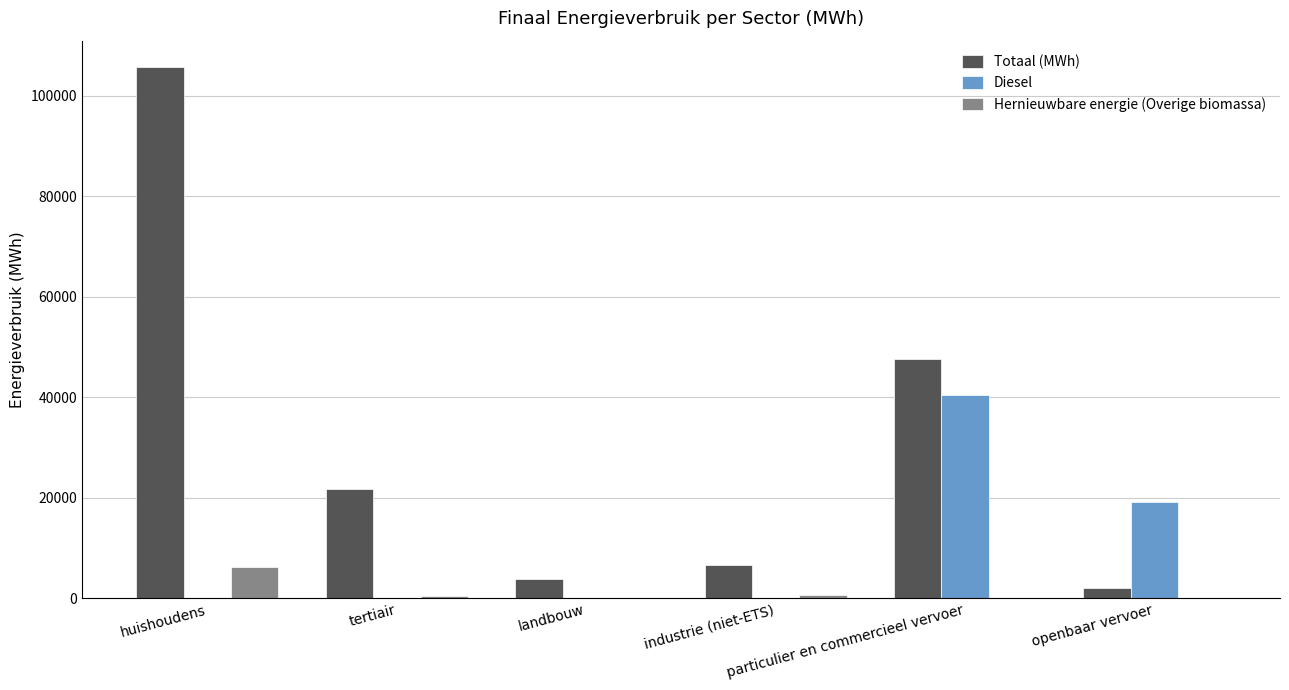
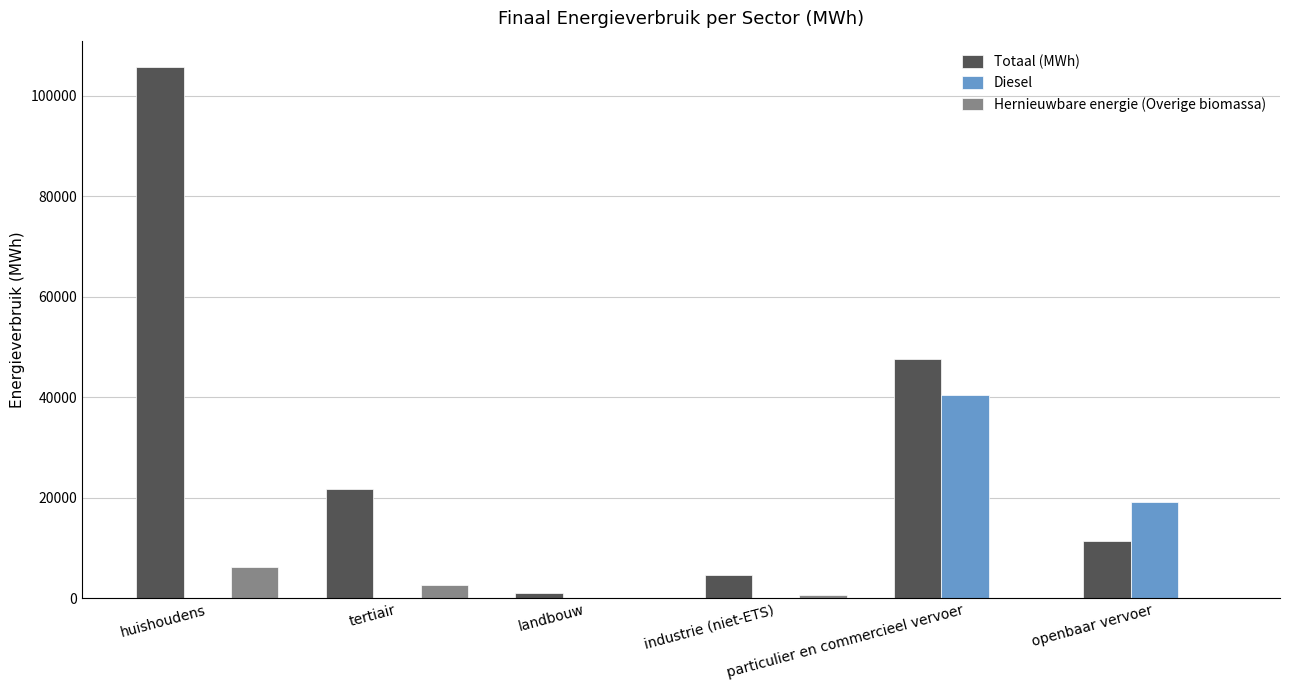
Hernieuwbare energie (Overige biomassa), tertiair: 0 -> 3000
Totaal (MWh), landbouw: 4000 -> 1000
Totaal (MWh), industrie (niet-ETS): 7000 -> 5000
Totaal (MWh), openbaar vervoer: 2000 -> 11000
